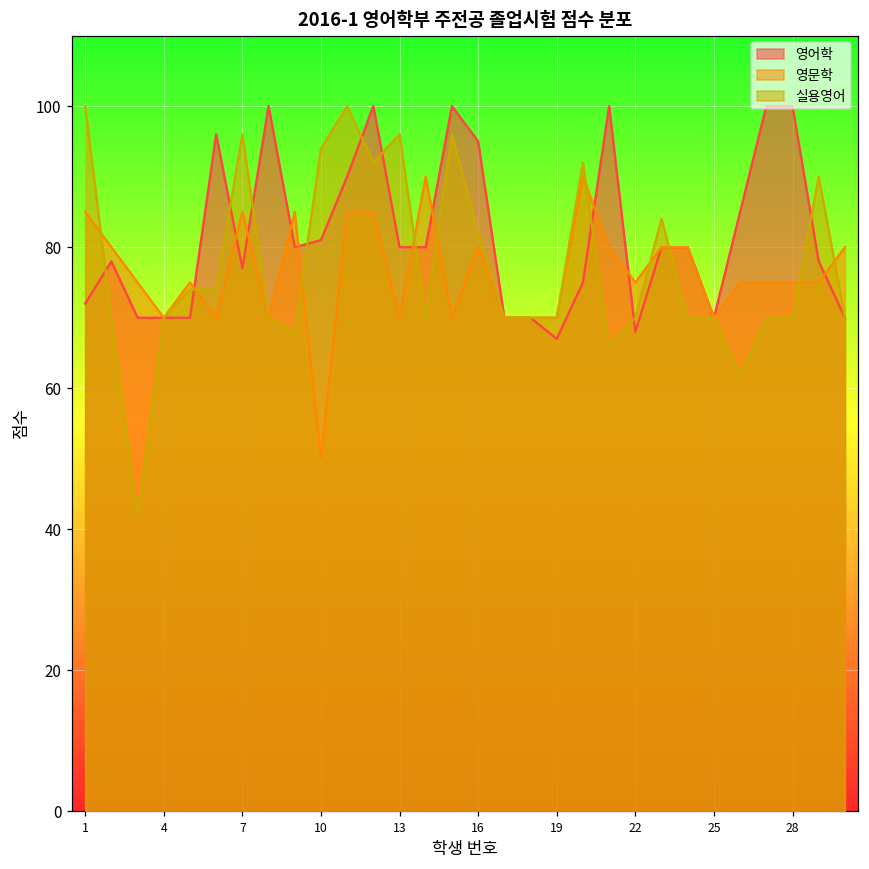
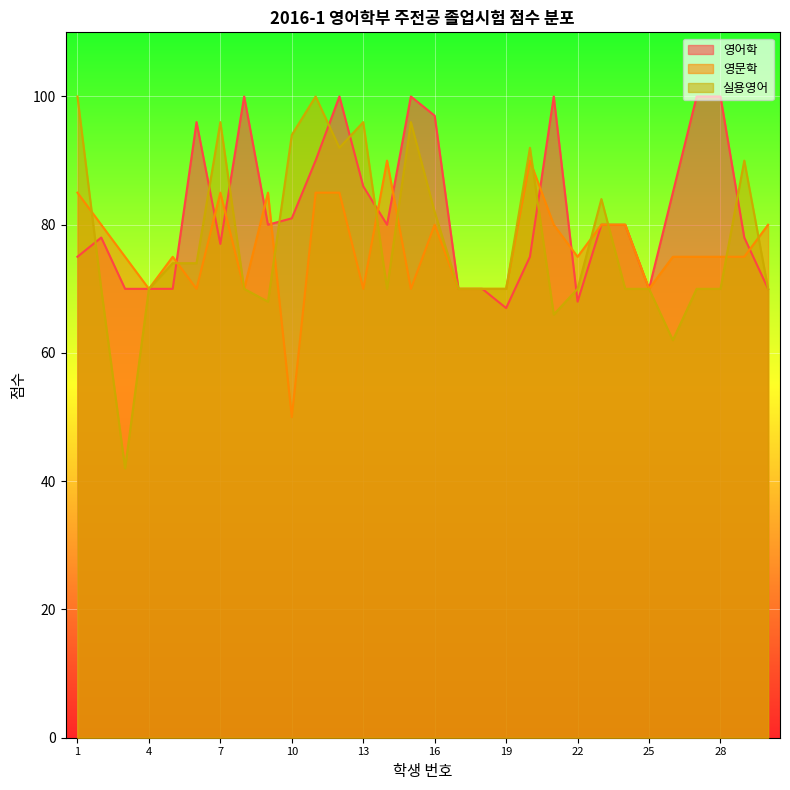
영어학, 1: 72 -> 75
영어학, 13: 80 -> 86
영어학, 16: 95 -> 97
